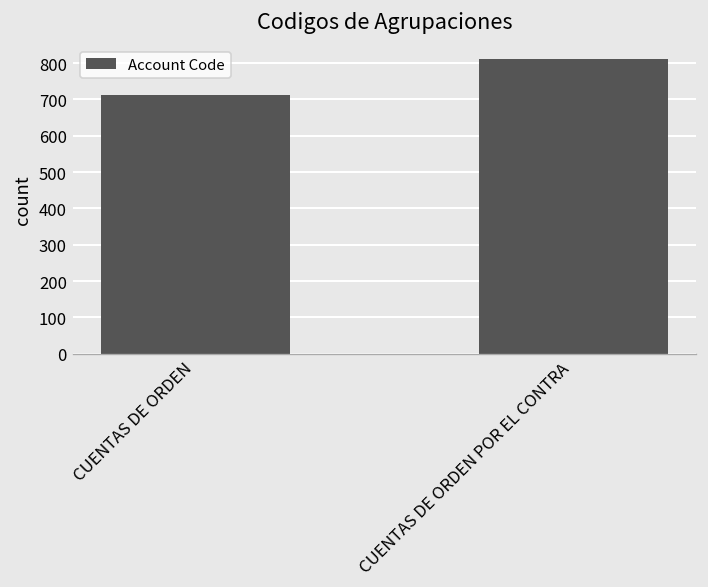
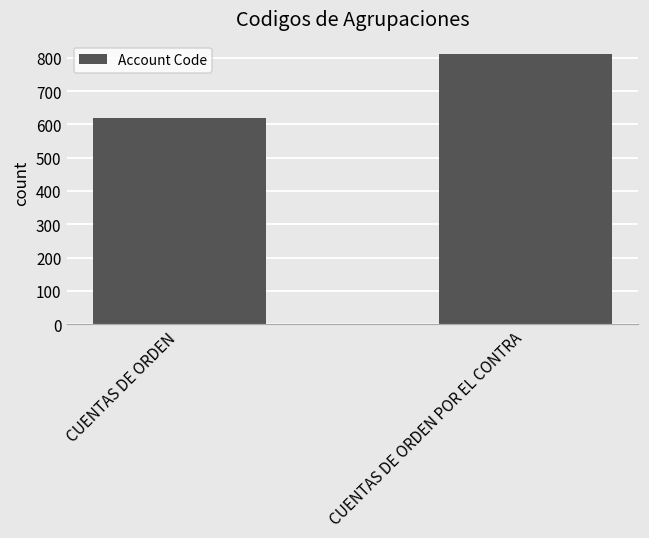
CUENTAS DE ORDEN: 710 -> 620
